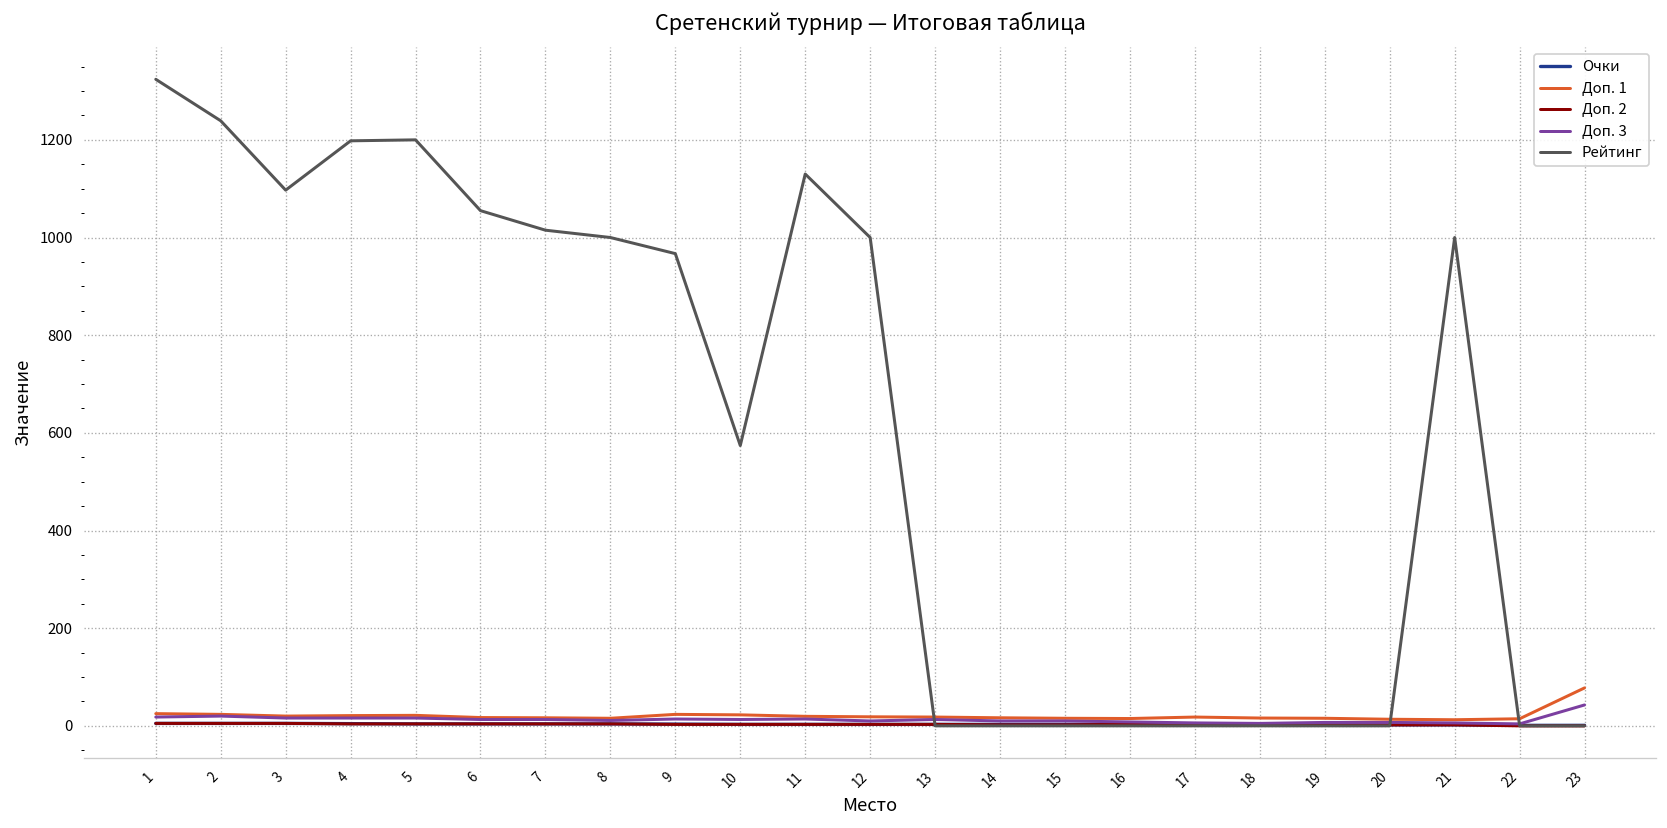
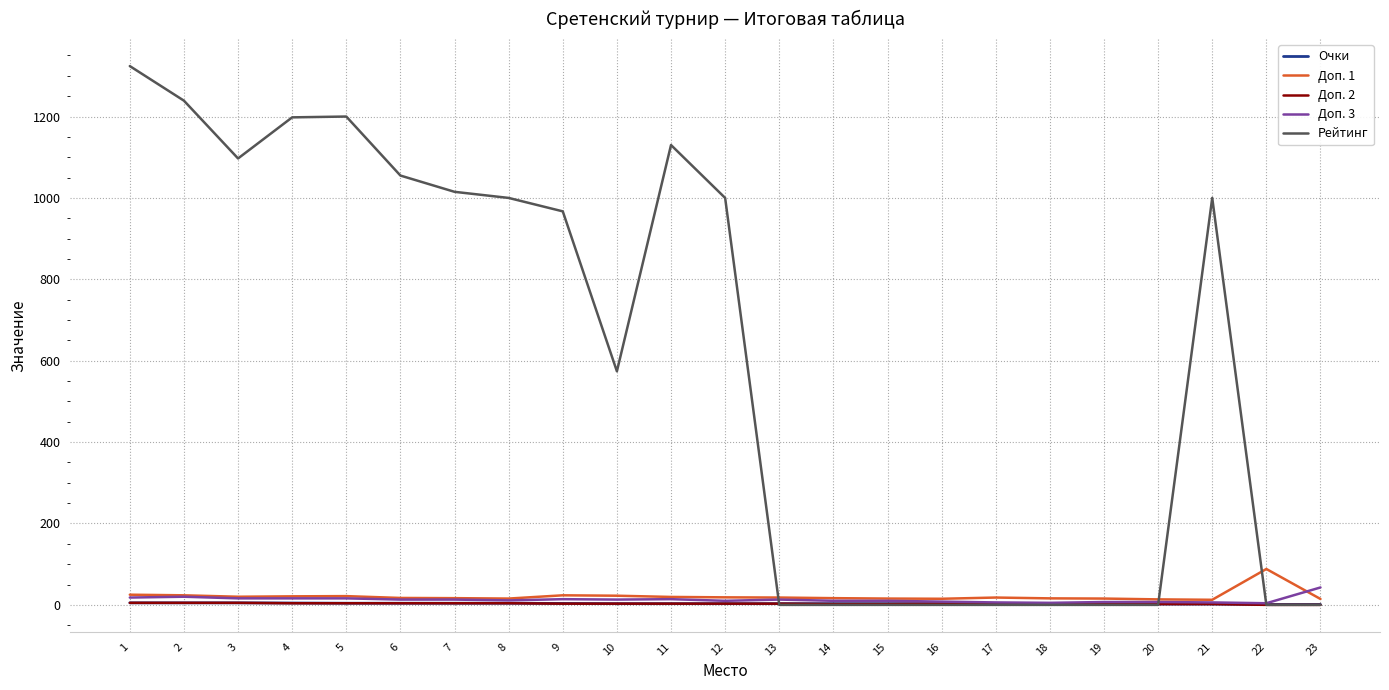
Доп. 1, 22: 10 -> 90
Доп. 1, 23: 80 -> 10
